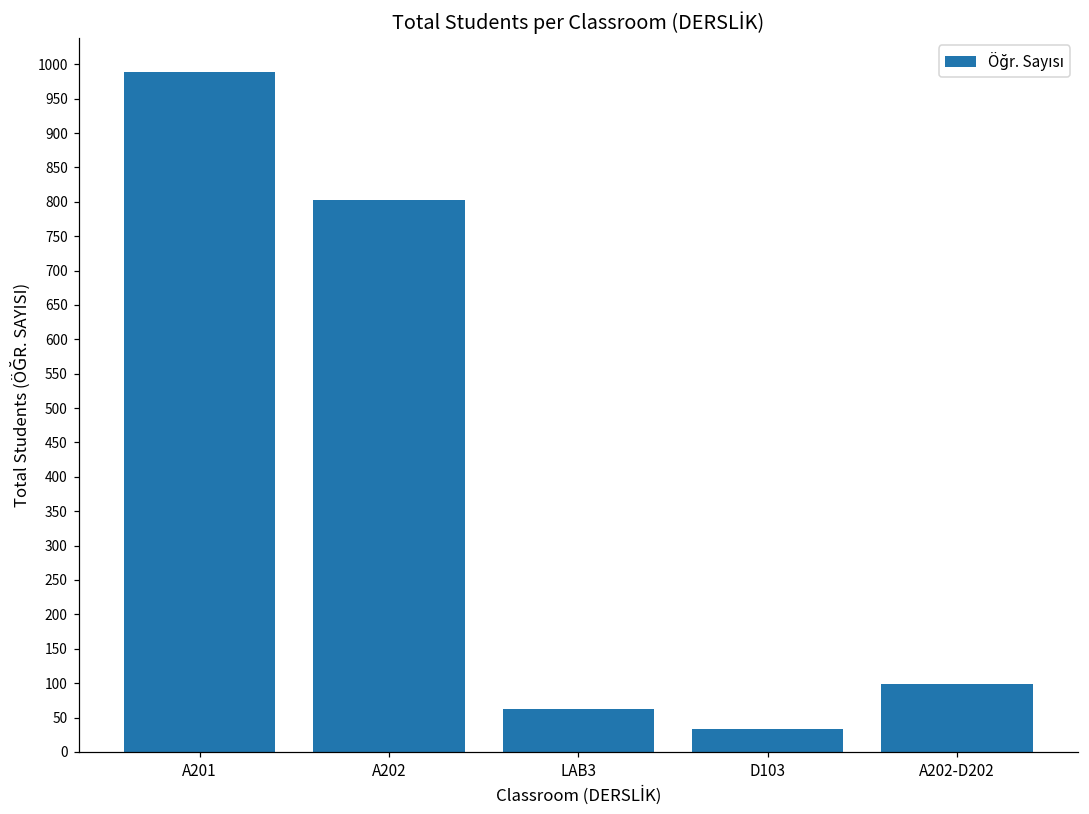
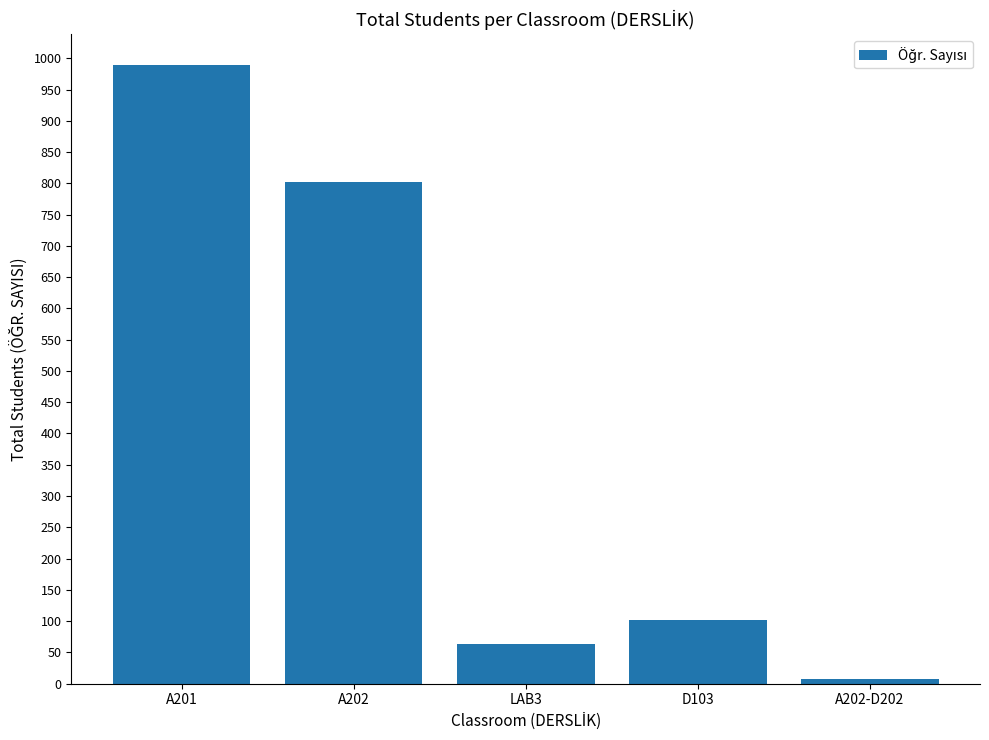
D103: 30 -> 100
A202-D202: 100 -> 10
